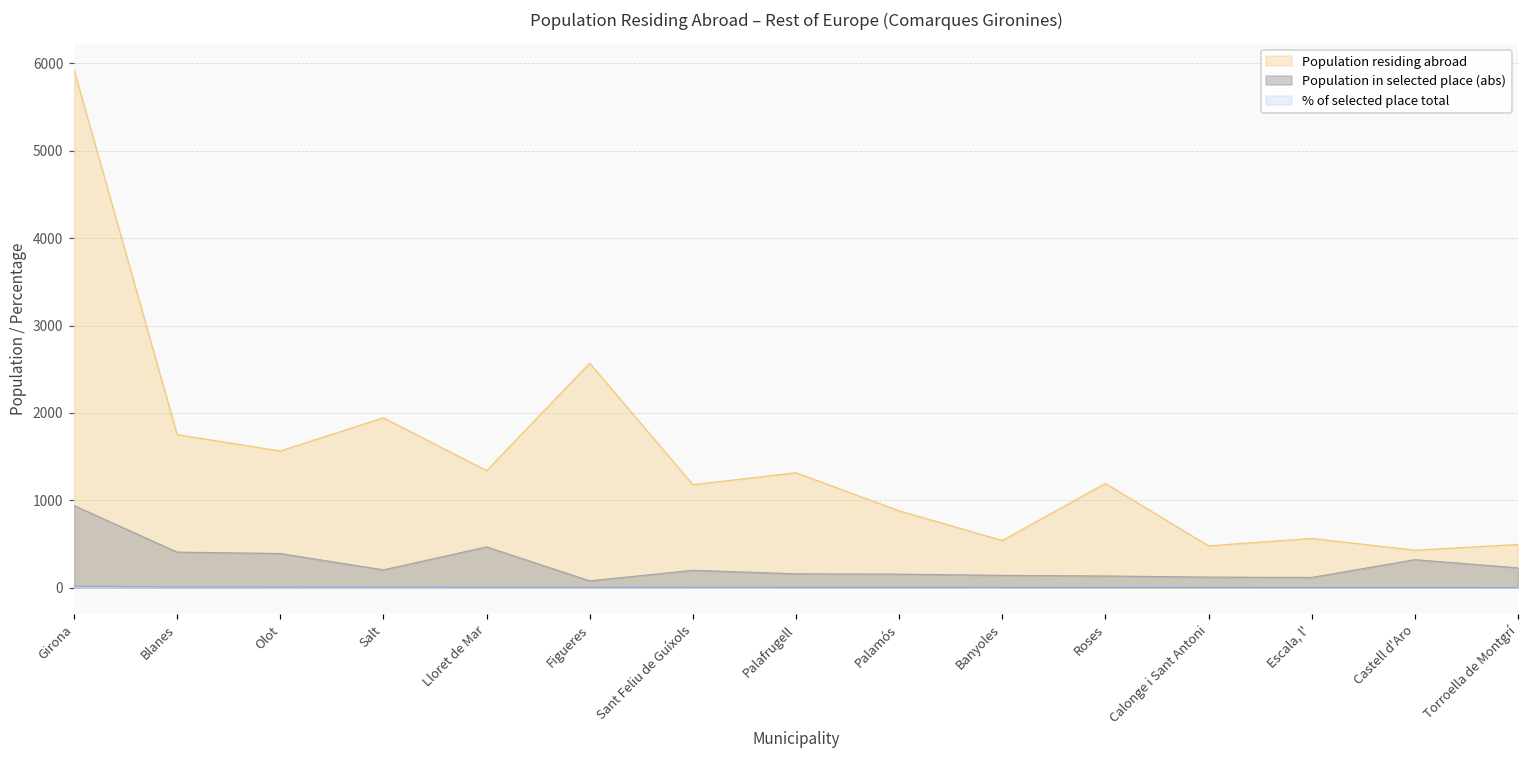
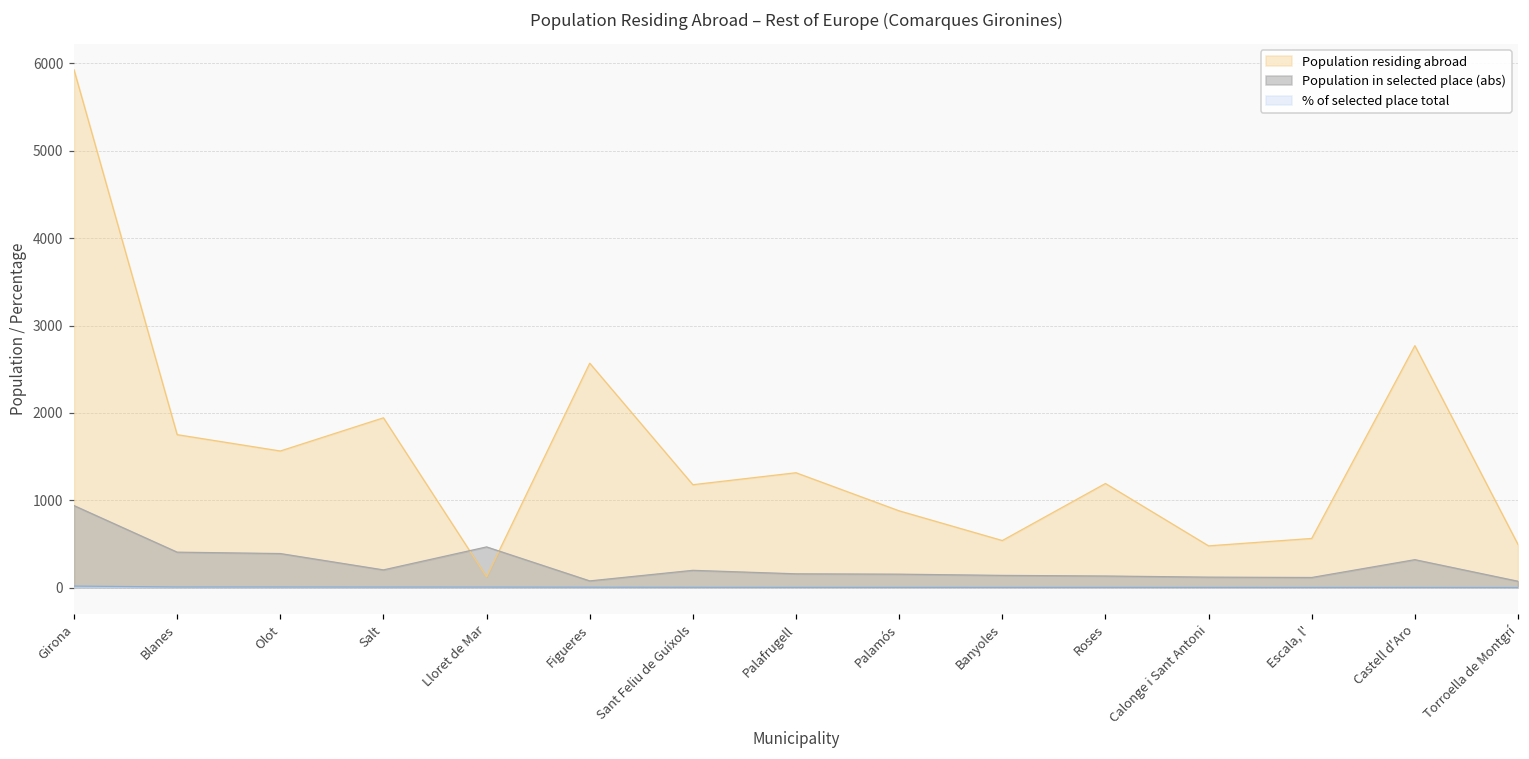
Population residing abroad, Lloret de Mar: 1300 -> 100
Population residing abroad, Castell d'Aro: 400 -> 2800
Population in selected place (abs), Torroella de Montgrí: 200 -> 100
